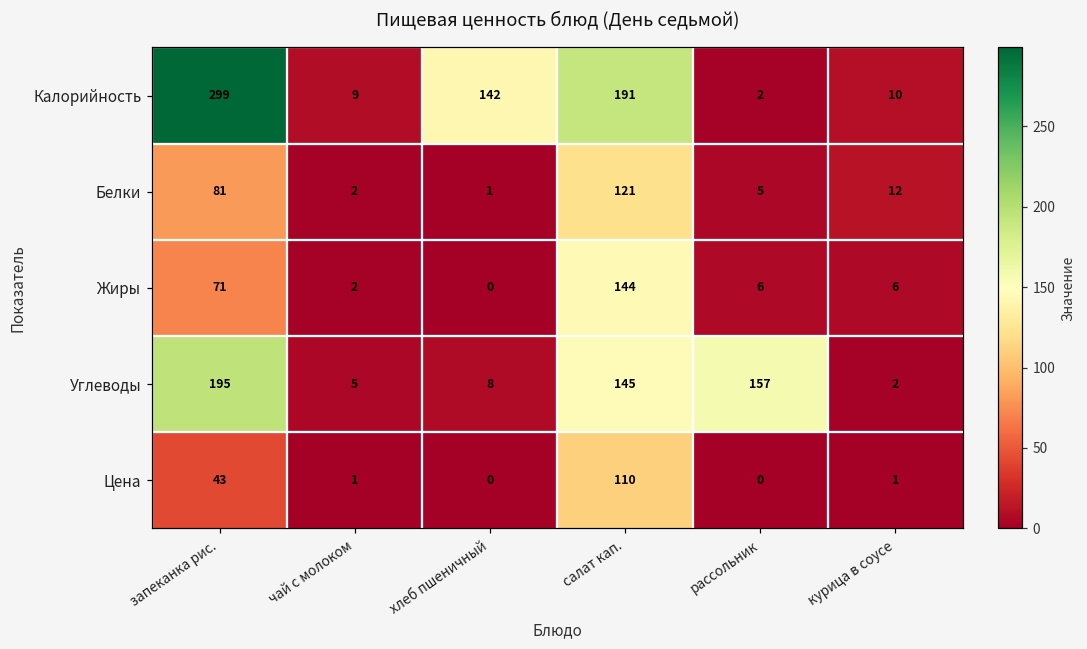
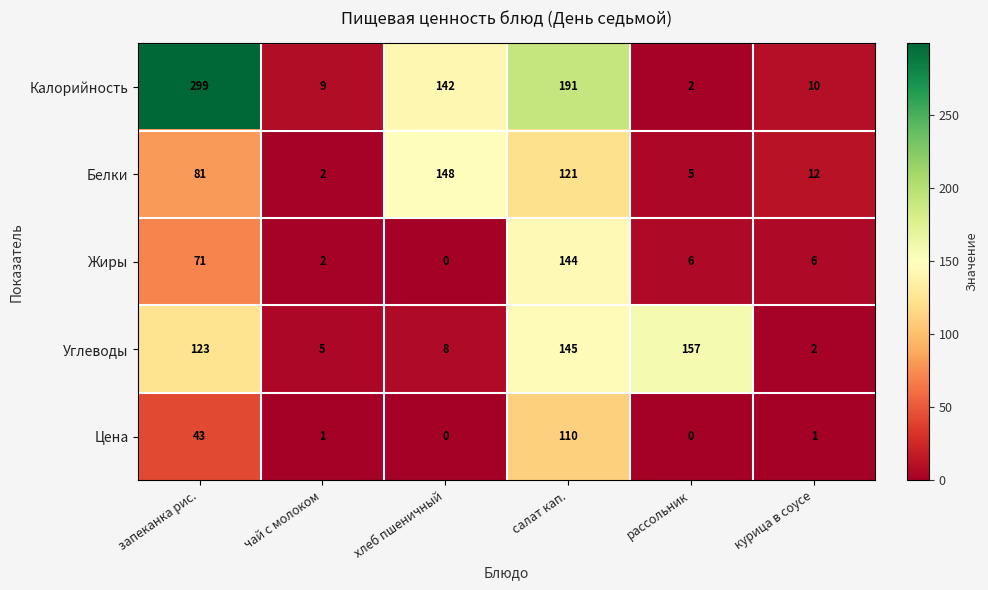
Белки, хлеб пшеничный: 1 -> 148
Углеводы, запеканка рис.: 195 -> 123
